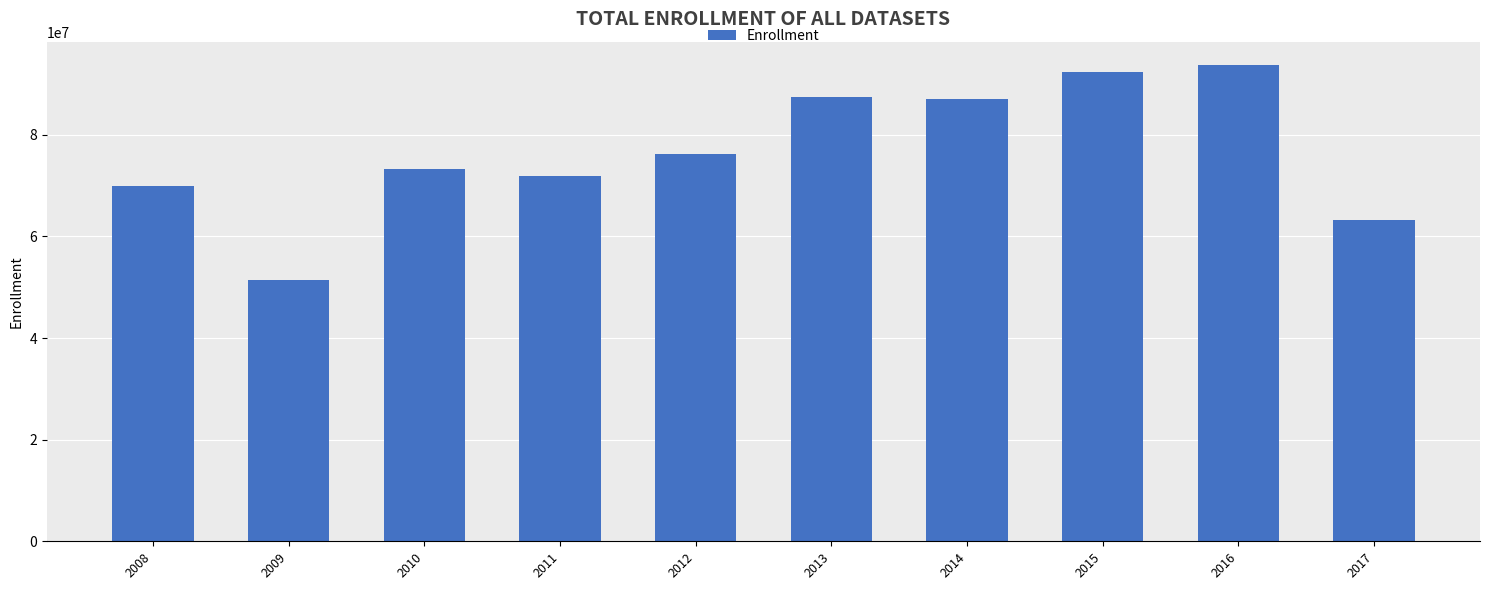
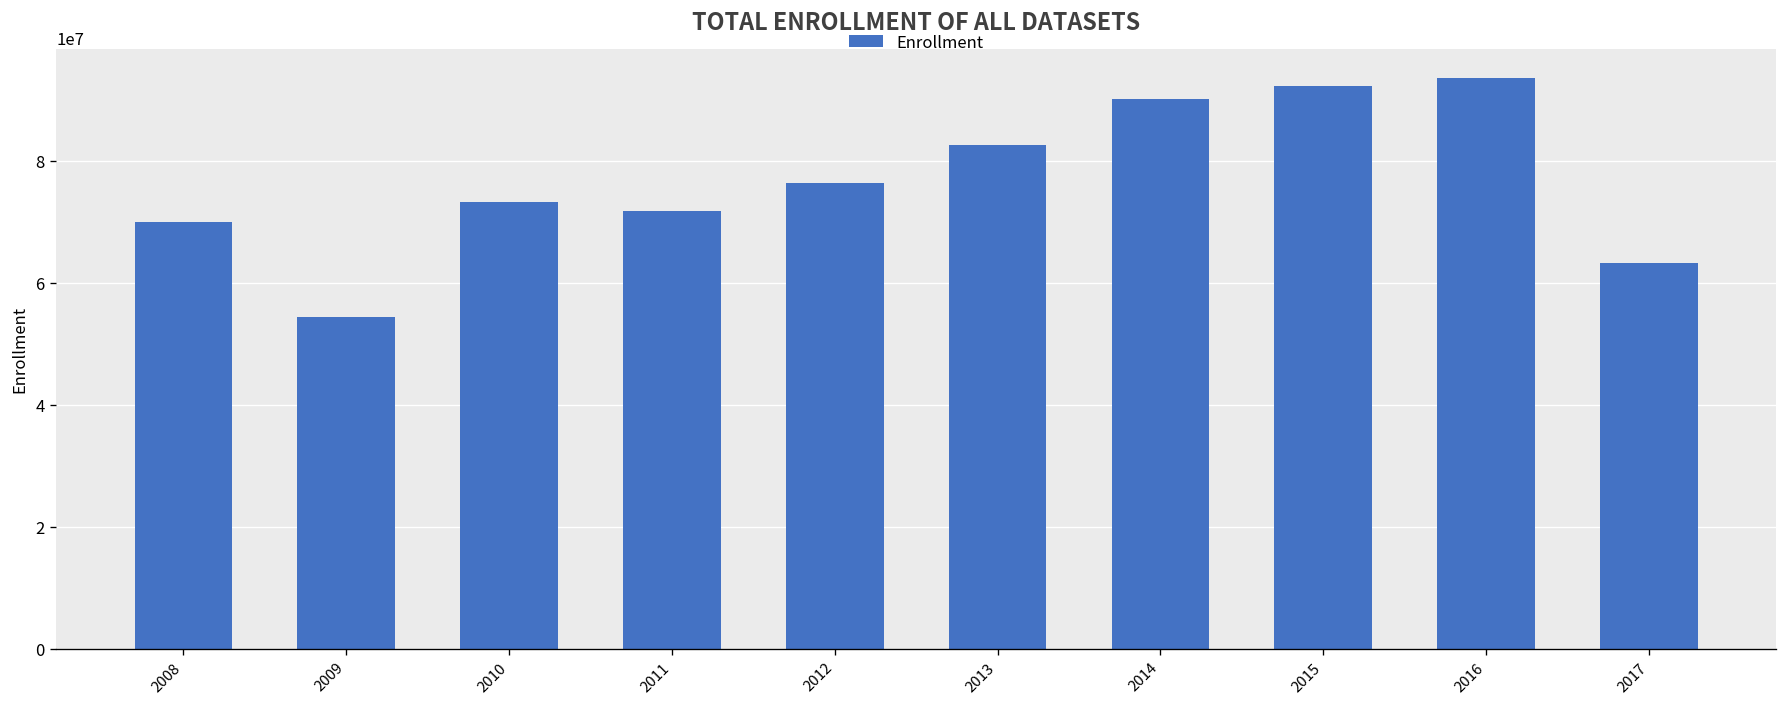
2009: 51000000 -> 54000000
2013: 87000000 -> 83000000
2014: 87000000 -> 90000000
